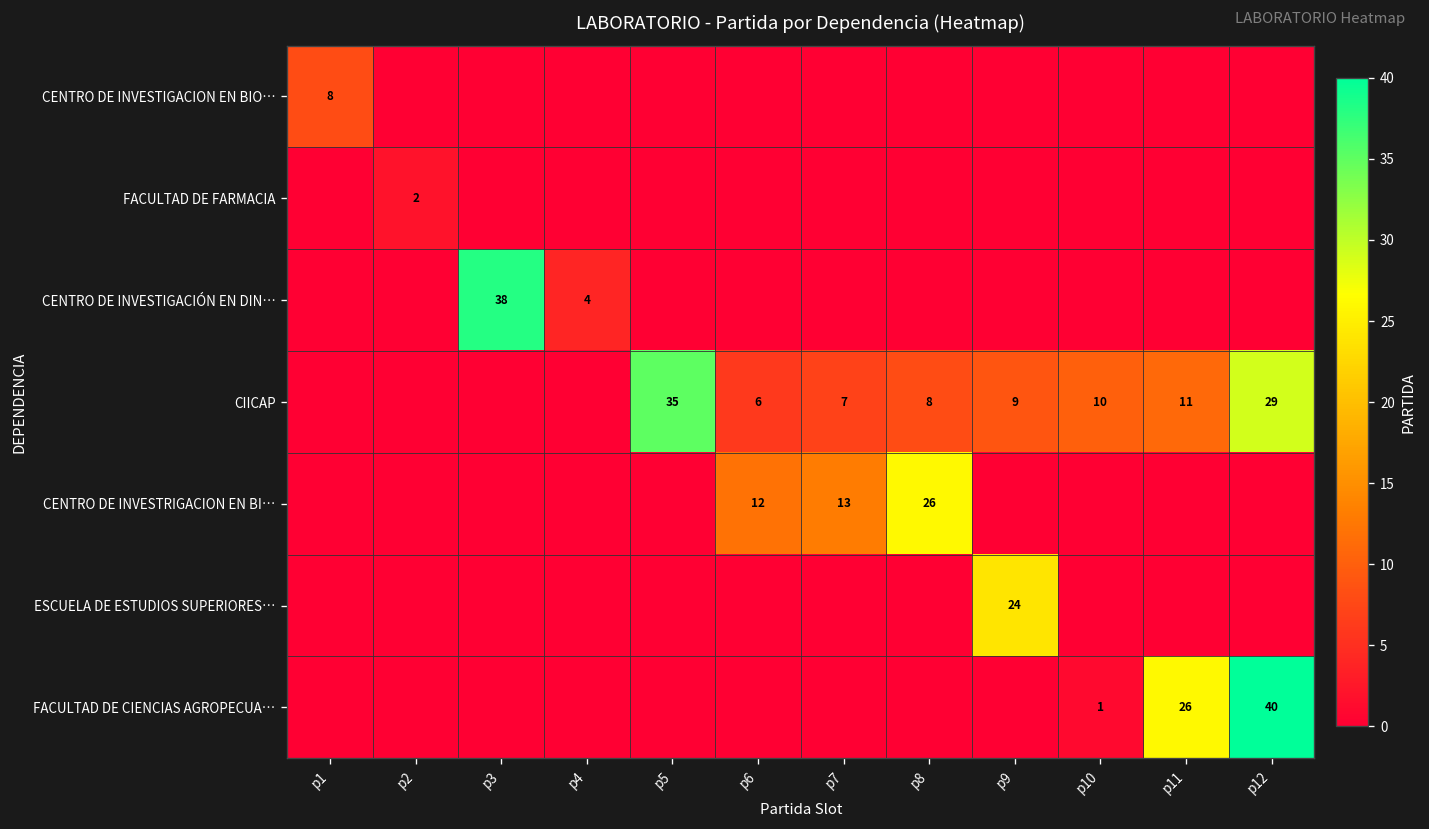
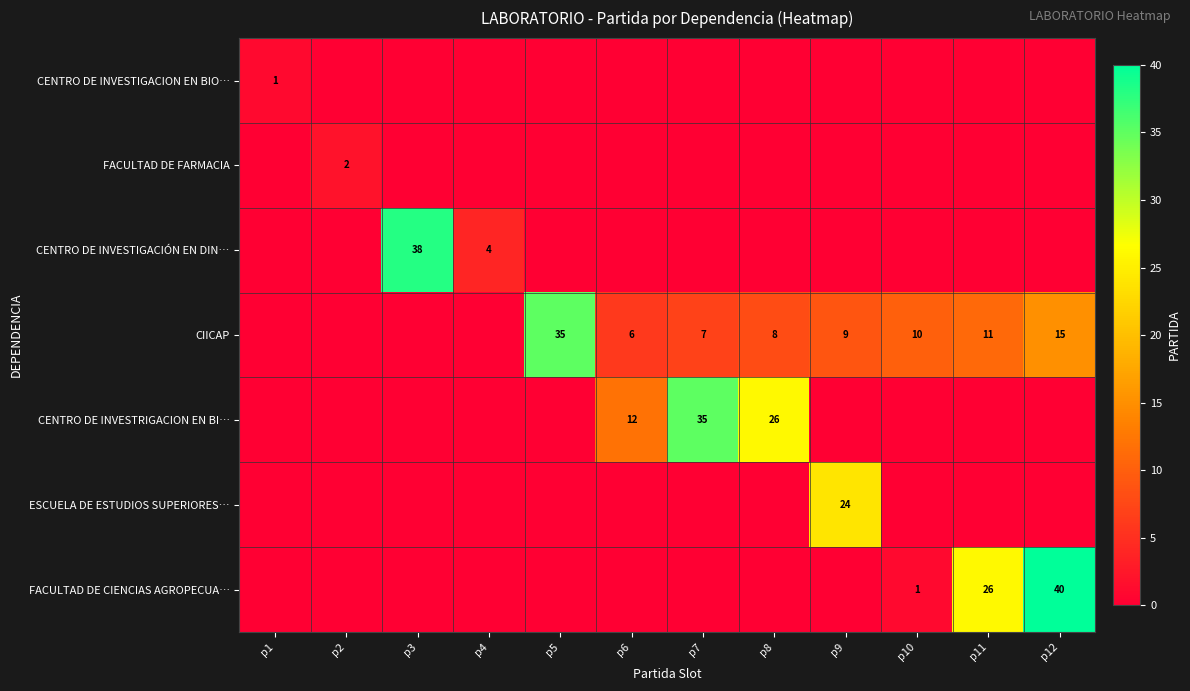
CENTRO DE INVESTIGACION EN BIO…, p1: 8 -> 1
CIICAP, p12: 29 -> 15
CENTRO DE INVESTRIGACION EN BI…, p7: 13 -> 35
